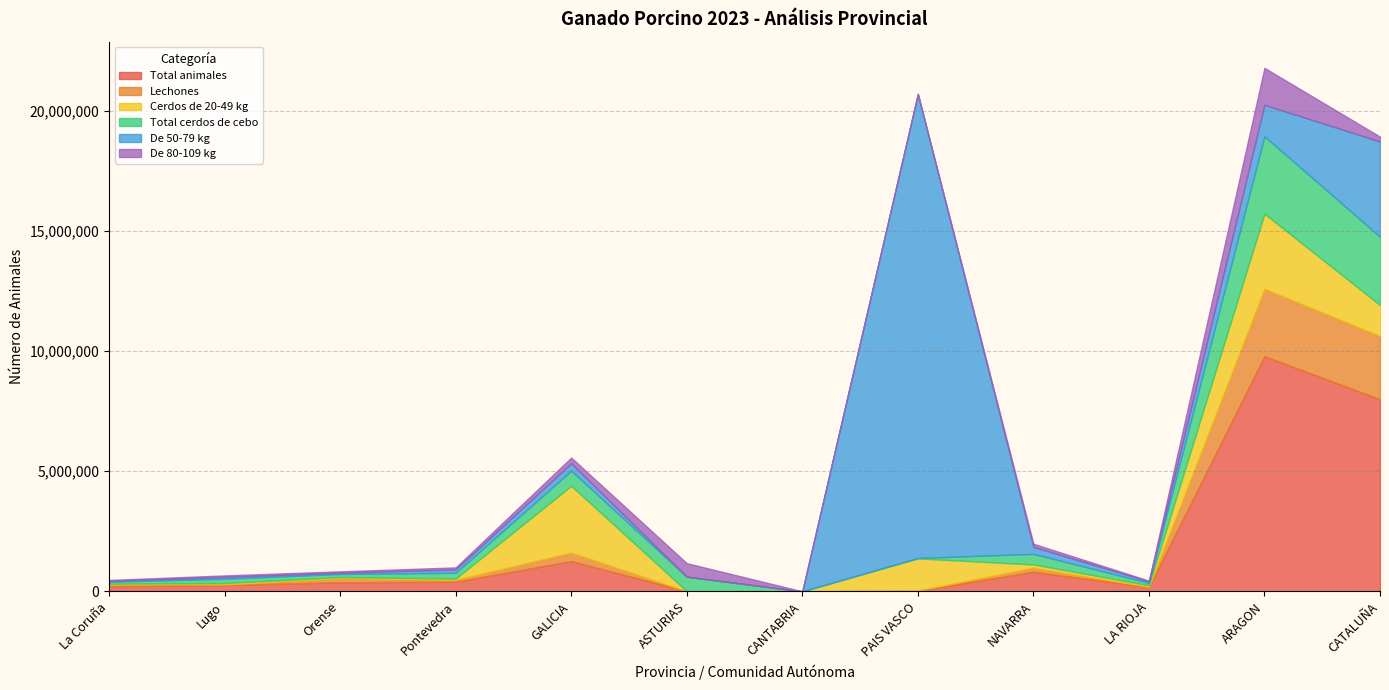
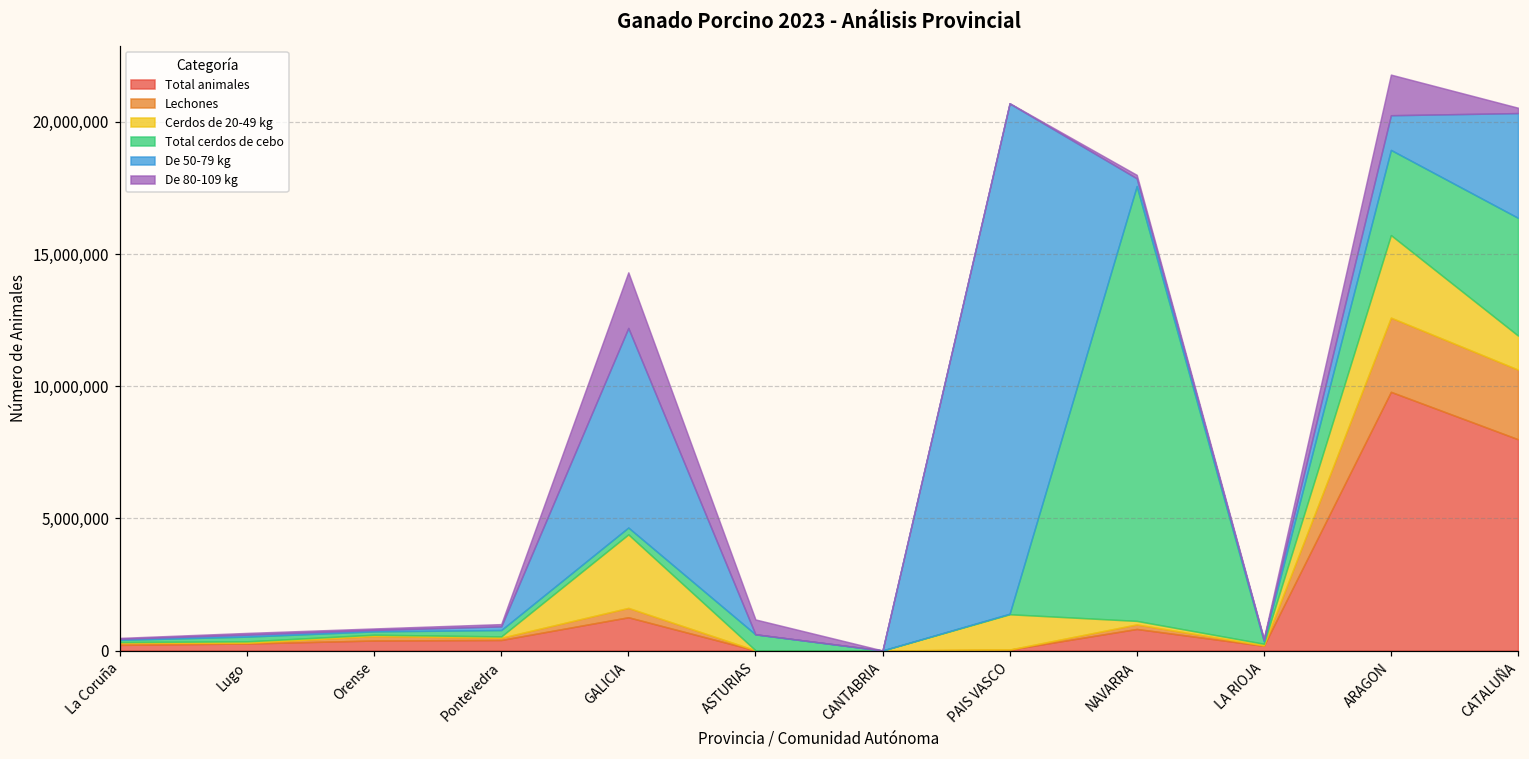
Total cerdos de cebo, GALICIA: 600,000 -> 300,000
De 50-79 kg, GALICIA: 300,000 -> 7,500,000
De 80-109 kg, GALICIA: 200,000 -> 2,100,000
Total cerdos de cebo, NAVARRA: 400,000 -> 16,400,000
Total cerdos de cebo, CATALUÑA: 2,800,000 -> 4,500,000
